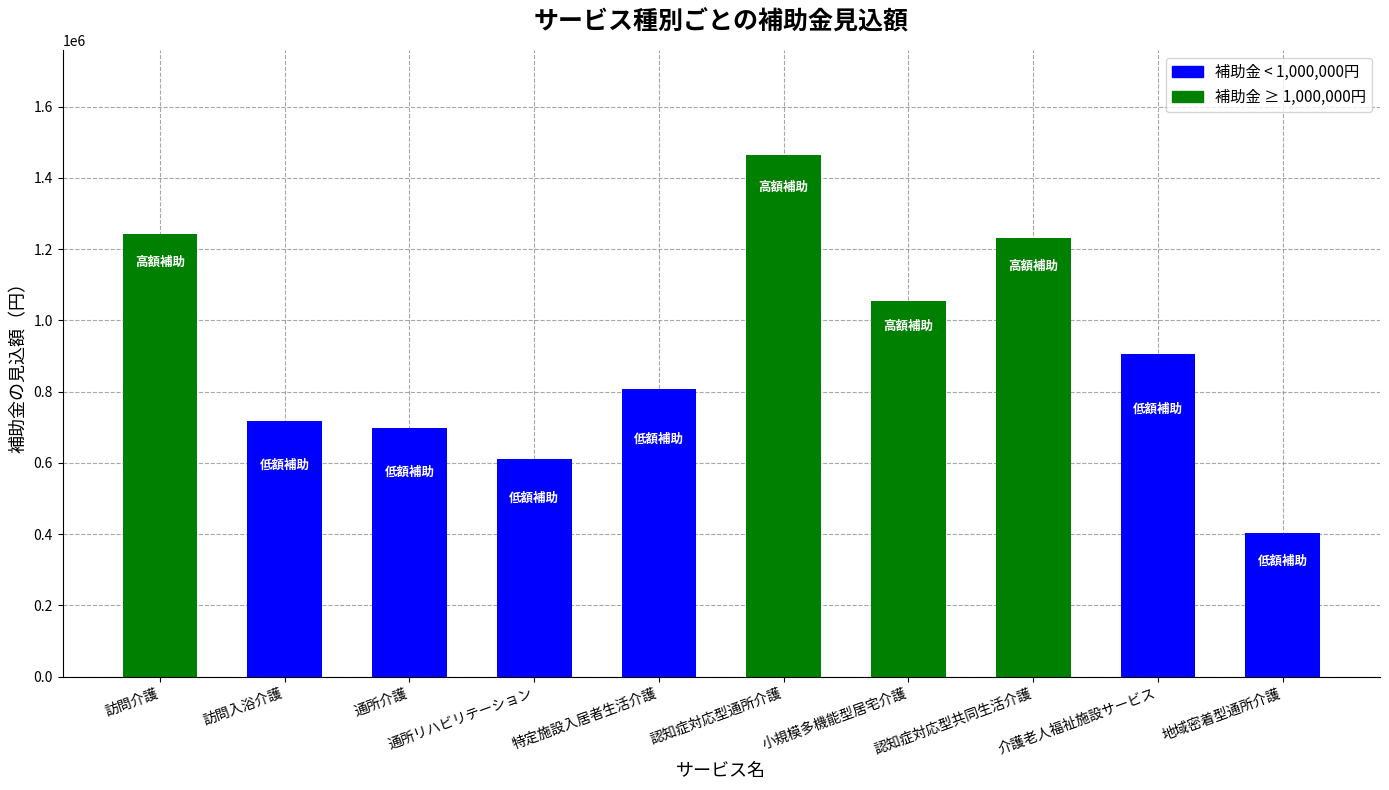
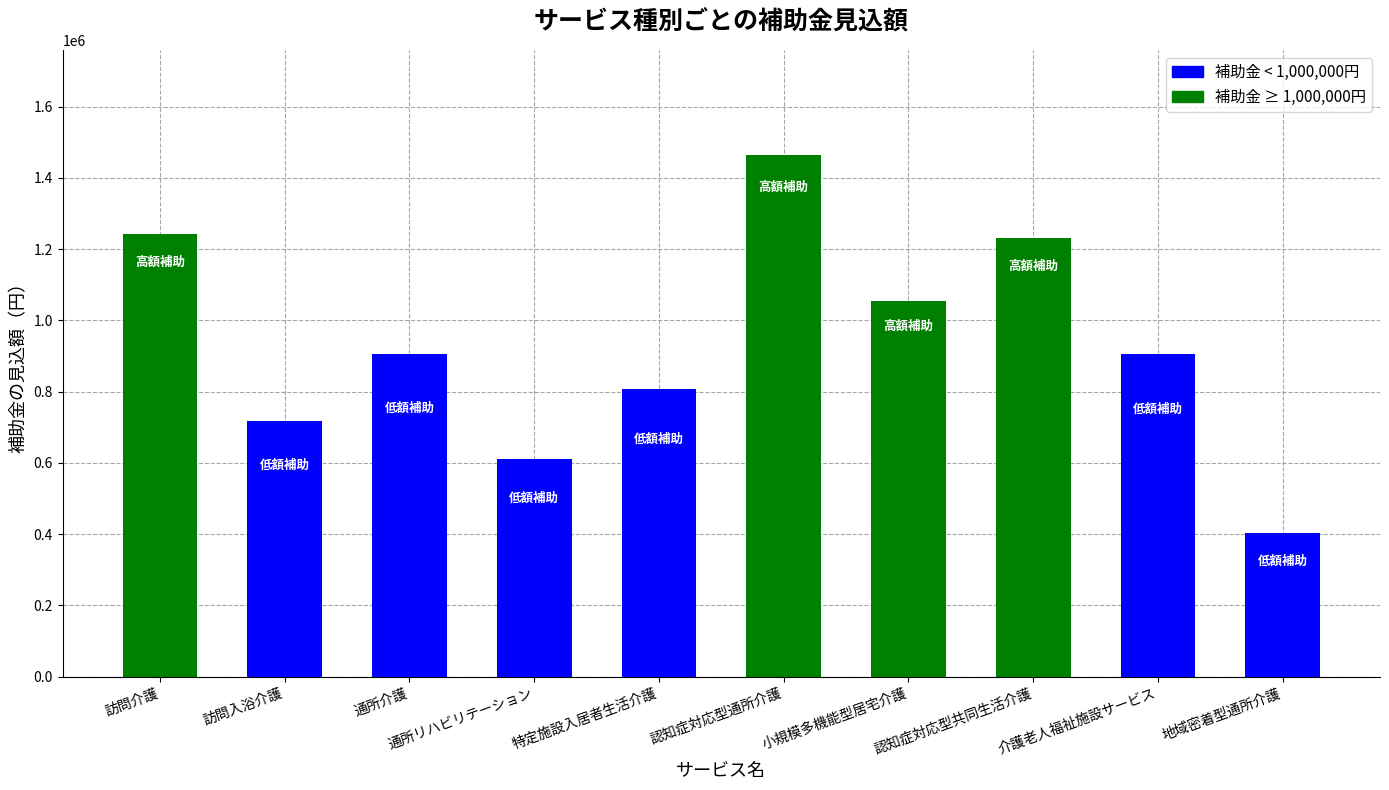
通所介護: 700000 -> 910000
